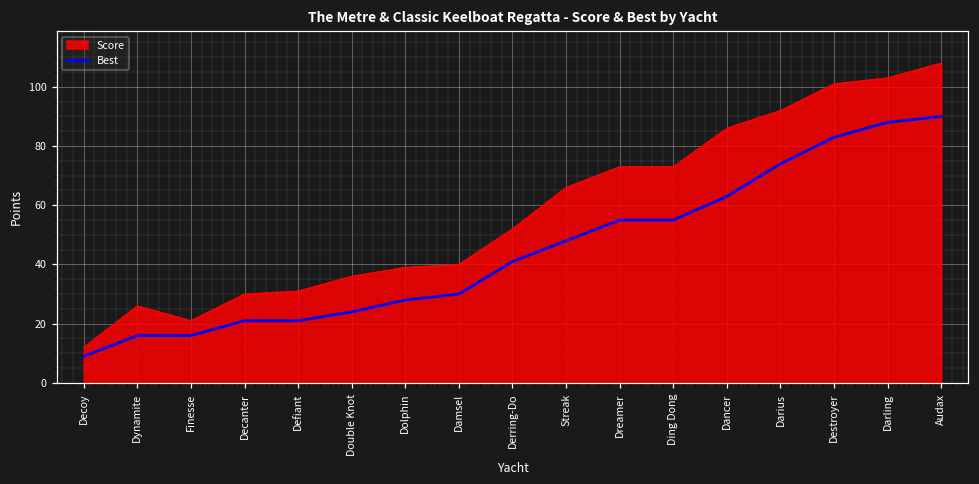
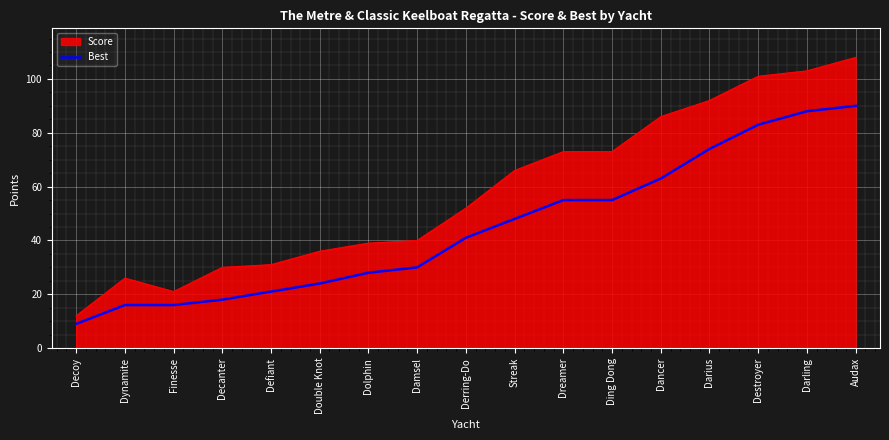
Best, Decanter: 21 -> 18
